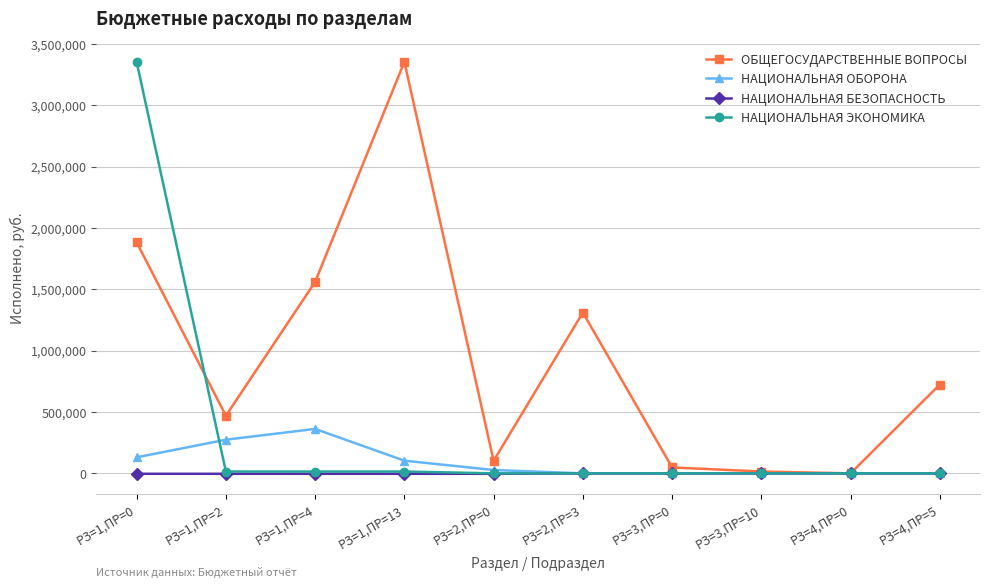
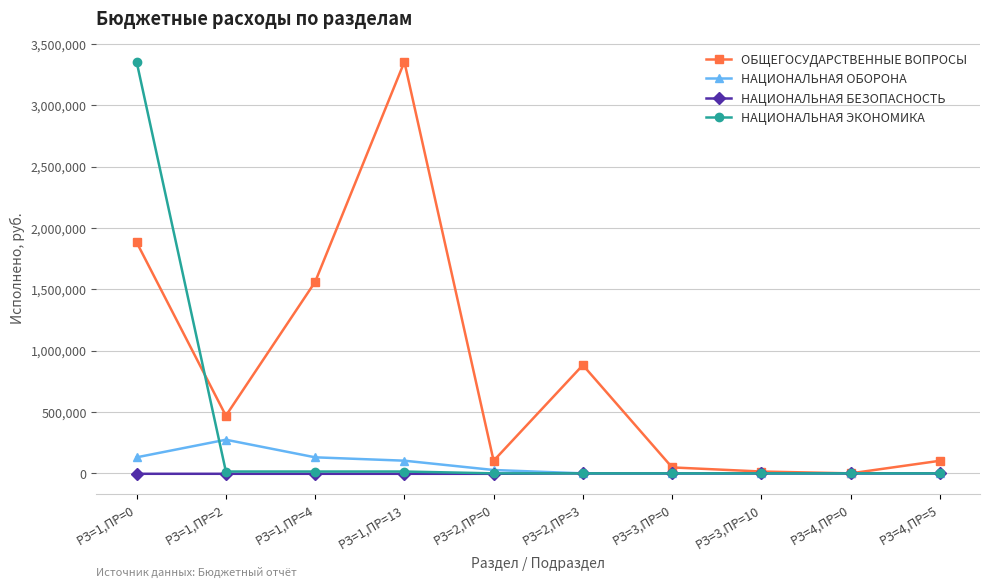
НАЦИОНАЛЬНАЯ ОБОРОНА, РЗ=1,ПР=4: 360,000 -> 130,000
ОБЩЕГОСУДАРСТВЕННЫЕ ВОПРОСЫ, РЗ=2,ПР=3: 1,310,000 -> 880,000
ОБЩЕГОСУДАРСТВЕННЫЕ ВОПРОСЫ, РЗ=4,ПР=5: 720,000 -> 100,000
